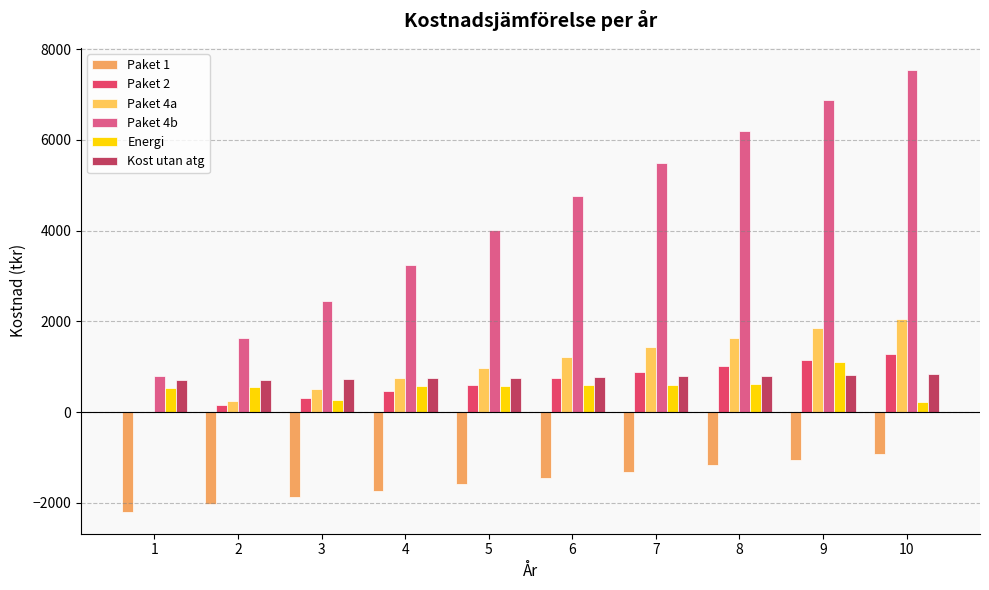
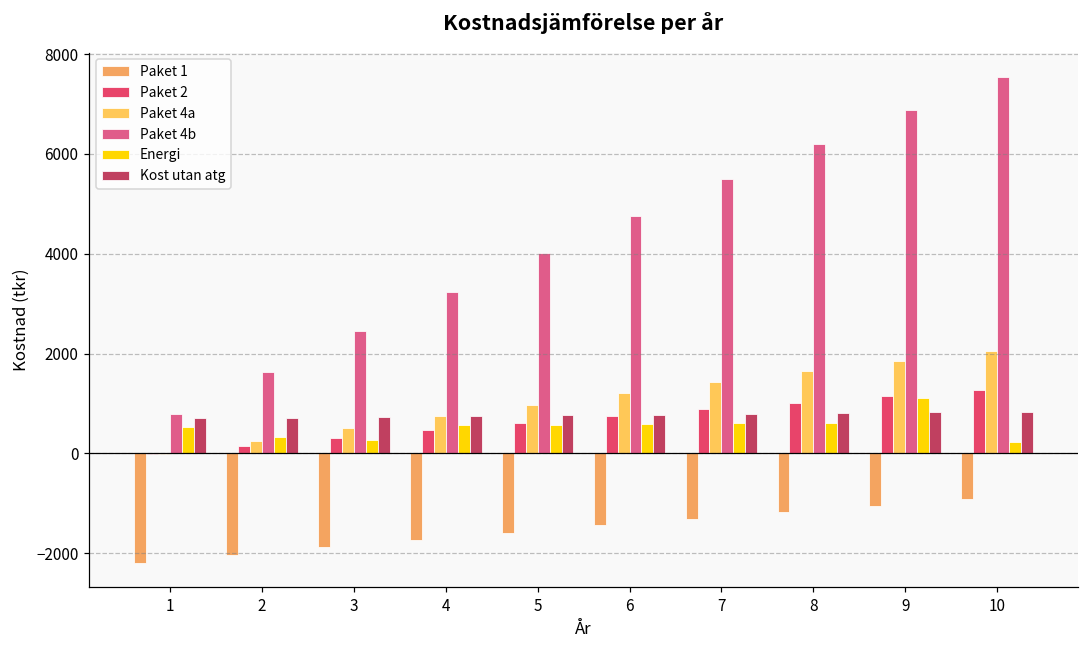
Energi, 2: 500 -> 300
